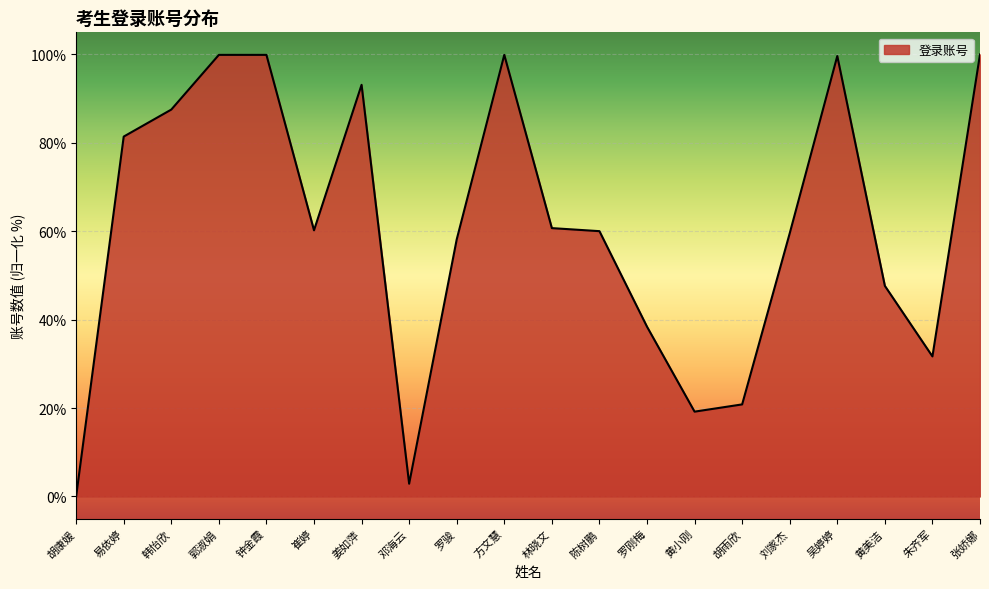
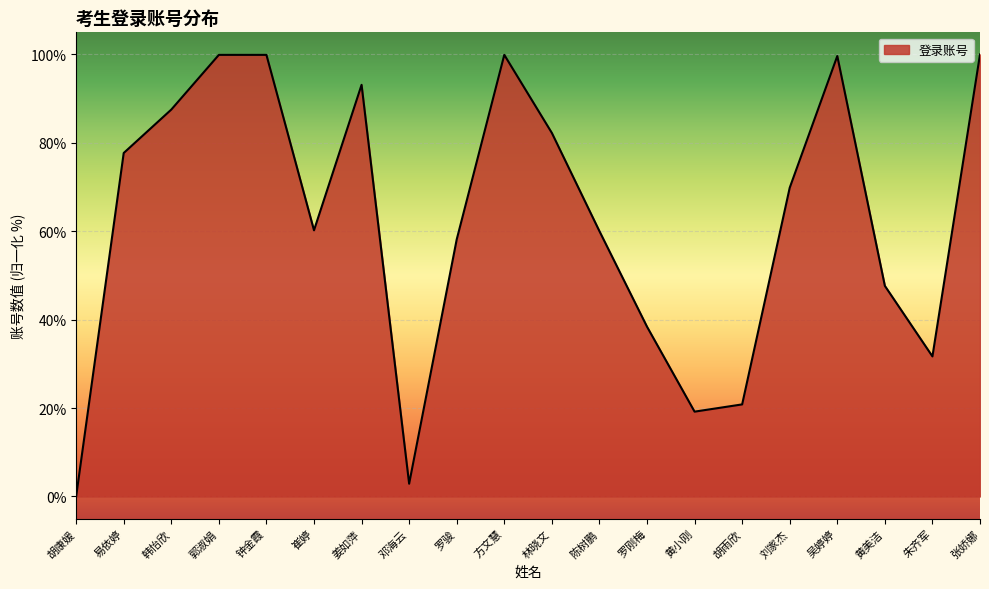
易依婷: 81% -> 78%
林晓文: 61% -> 82%
刘家杰: 60% -> 70%
